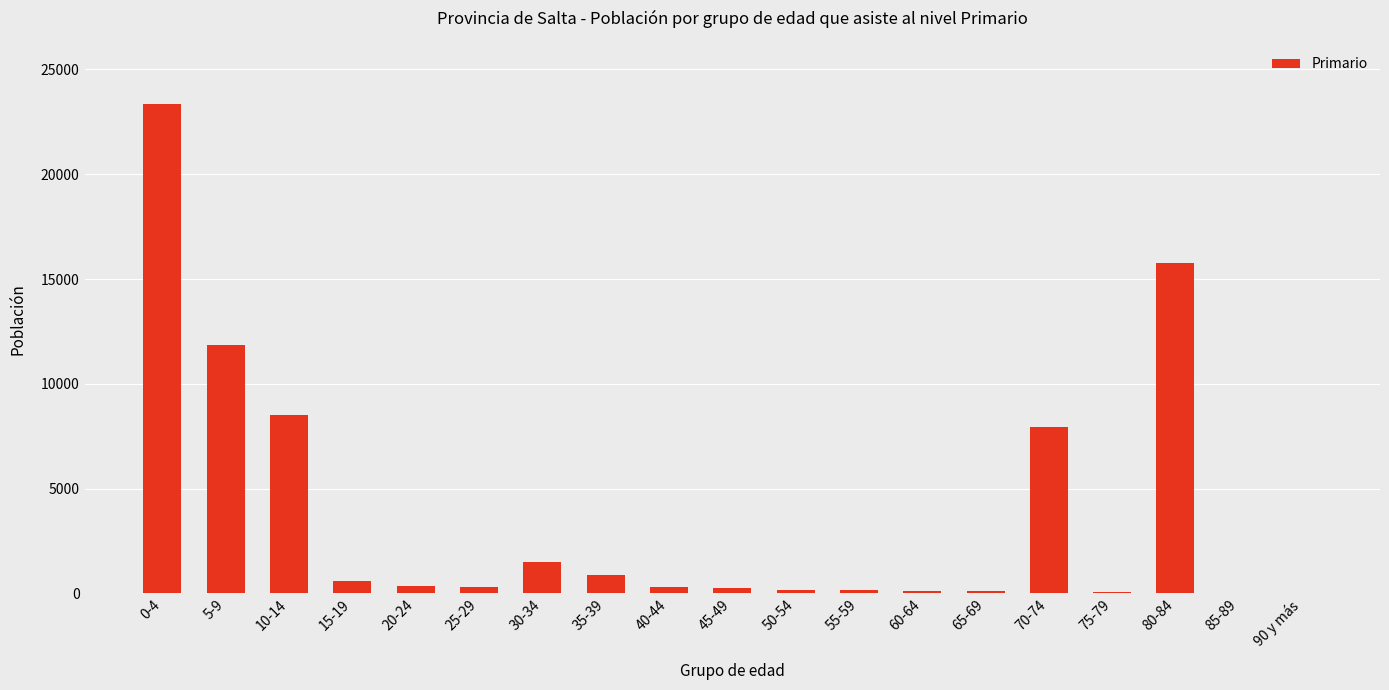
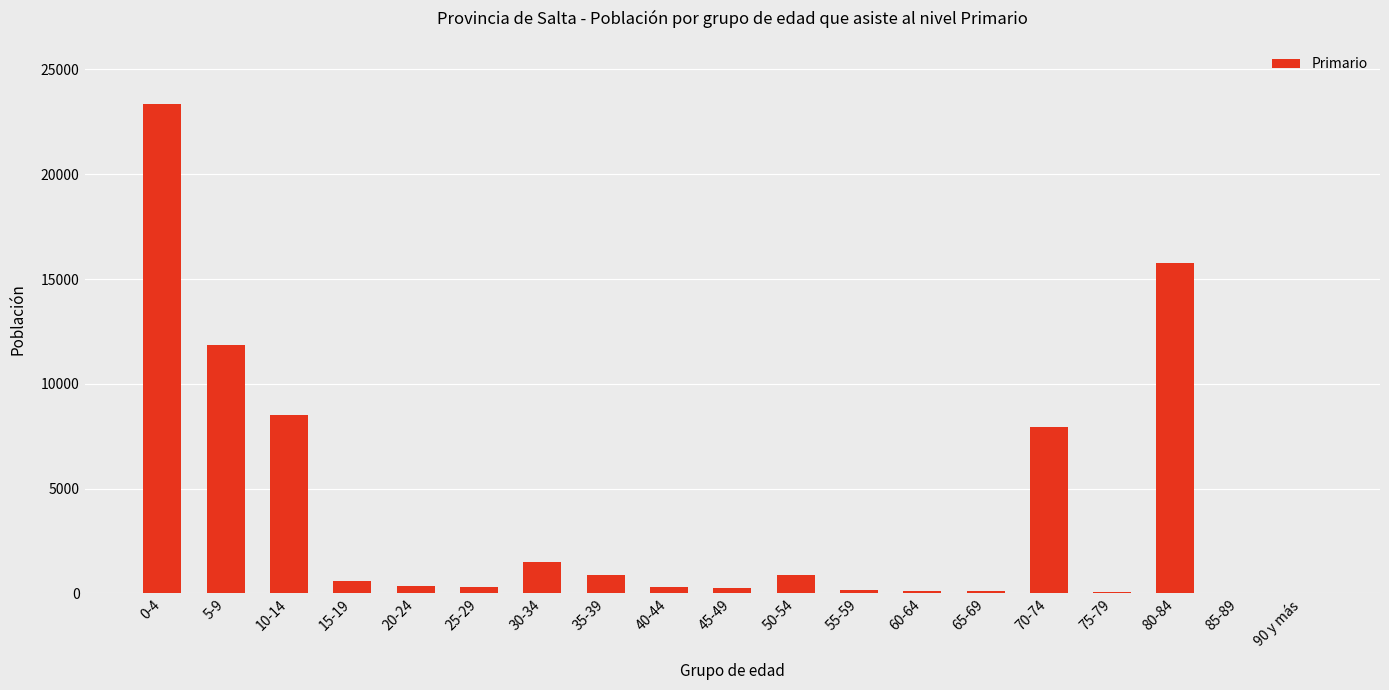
50-54: 200 -> 900
